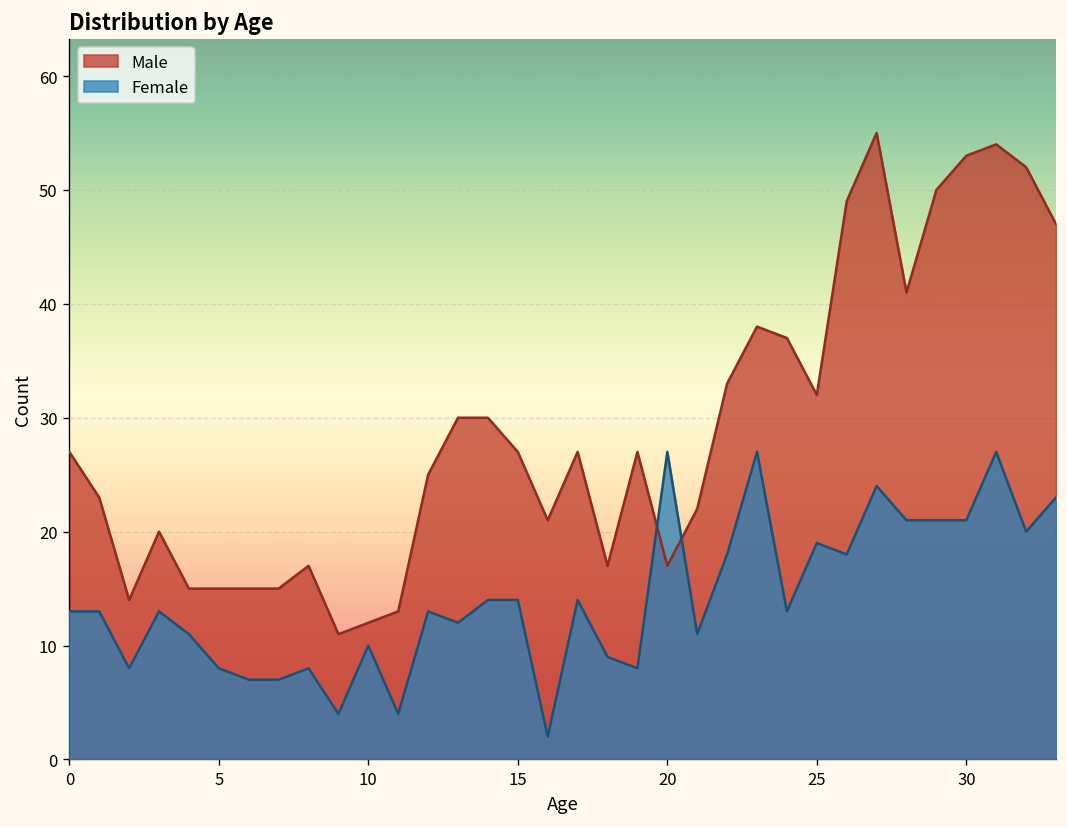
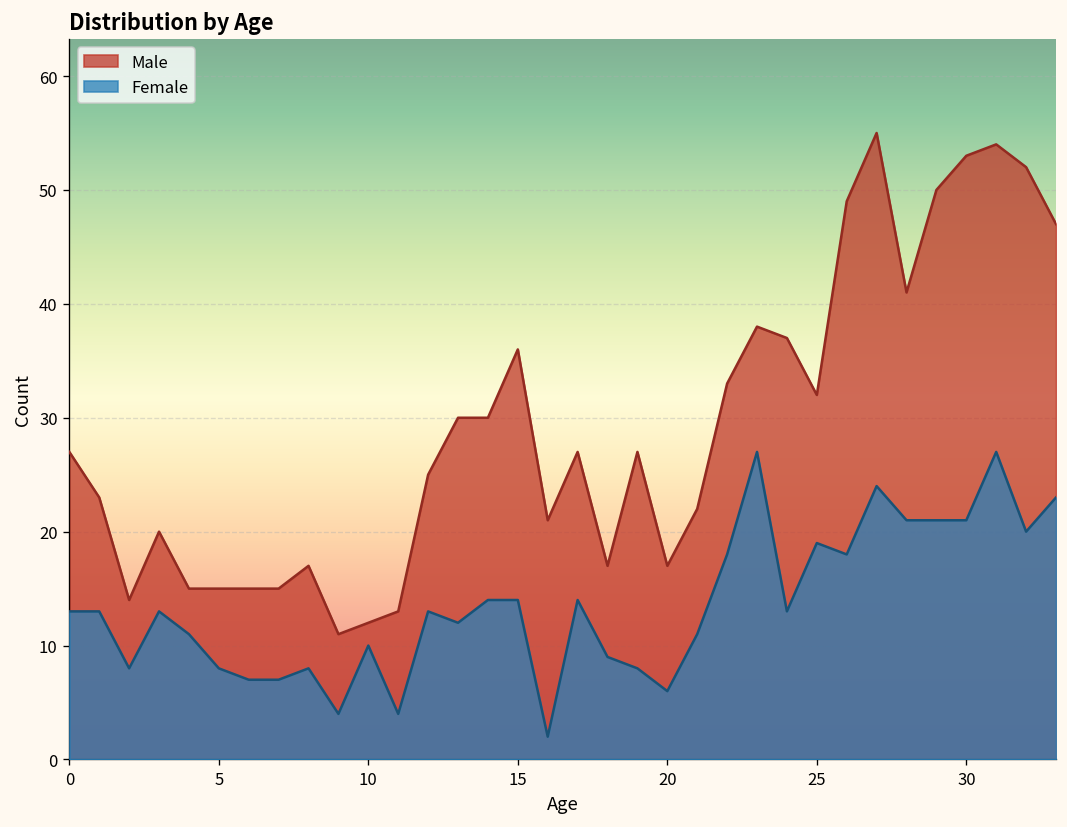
Male, 15: 27 -> 36
Female, 20: 27 -> 6
